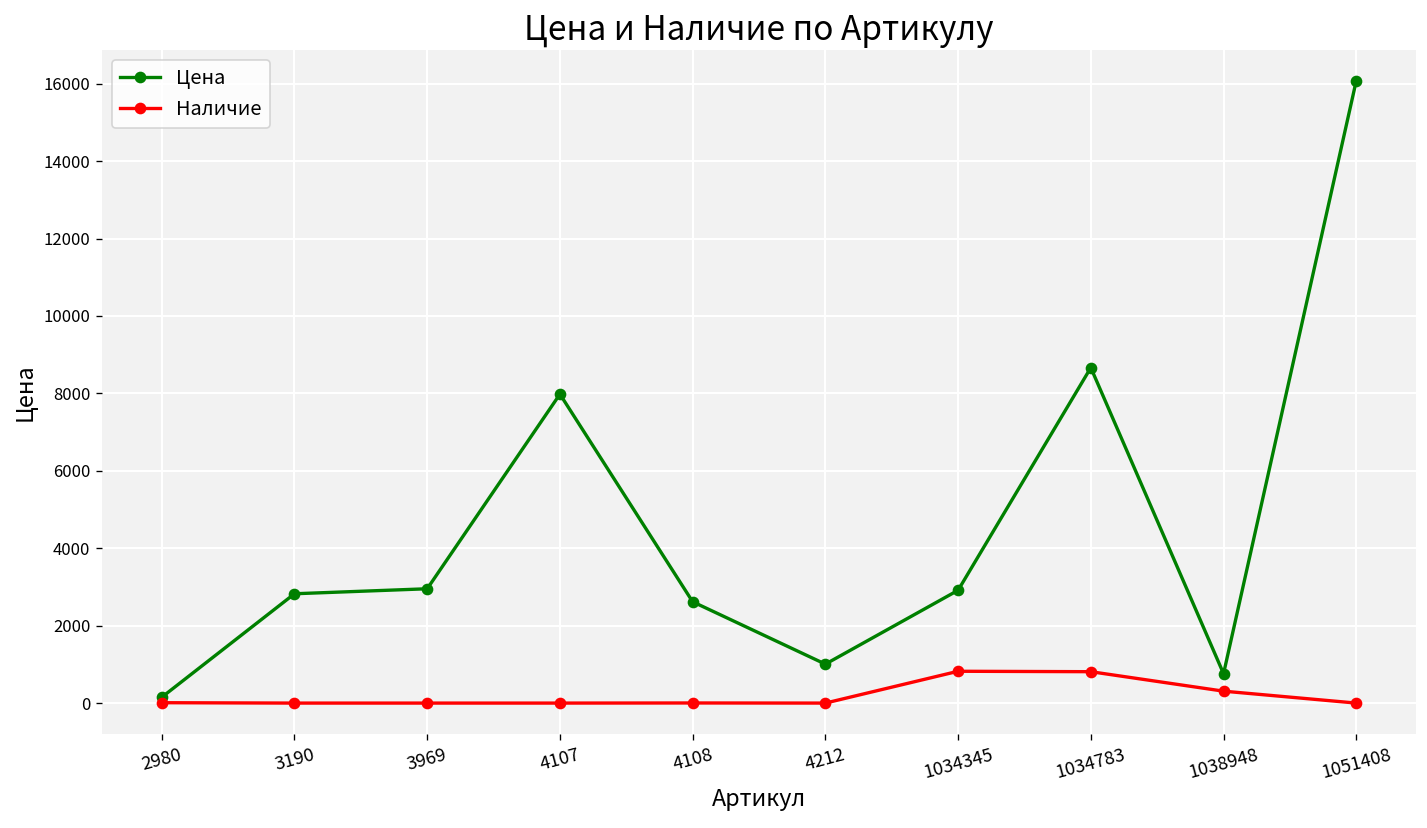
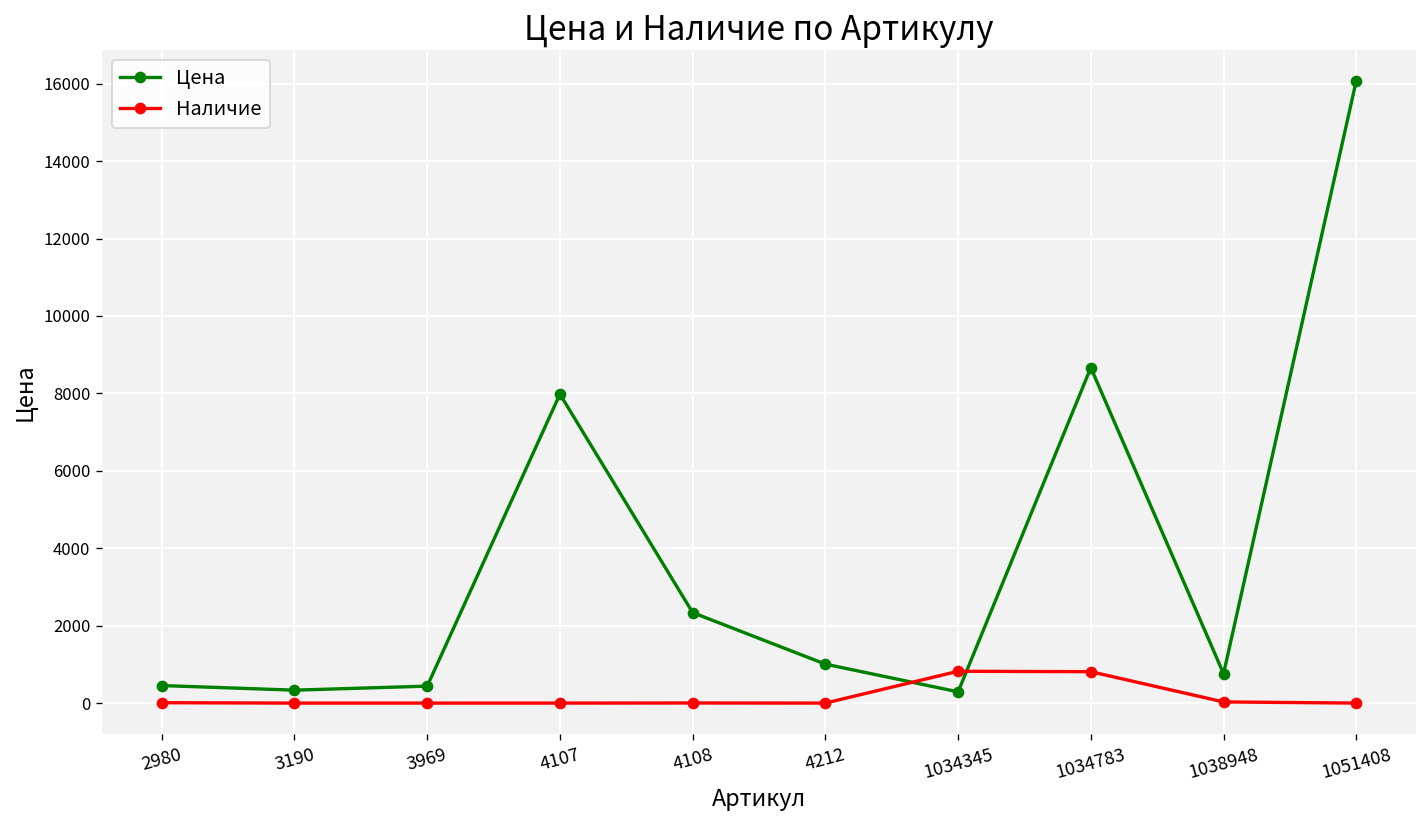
Цена, 2980: 200 -> 500
Цена, 3190: 2800 -> 300
Цена, 3969: 3000 -> 400
Цена, 4108: 2600 -> 2300
Цена, 1034345: 2900 -> 300
Наличие, 1038948: 300 -> 0
